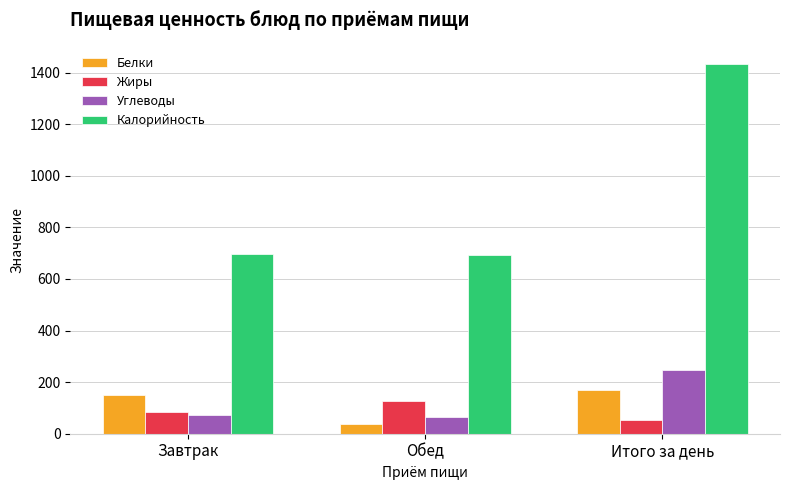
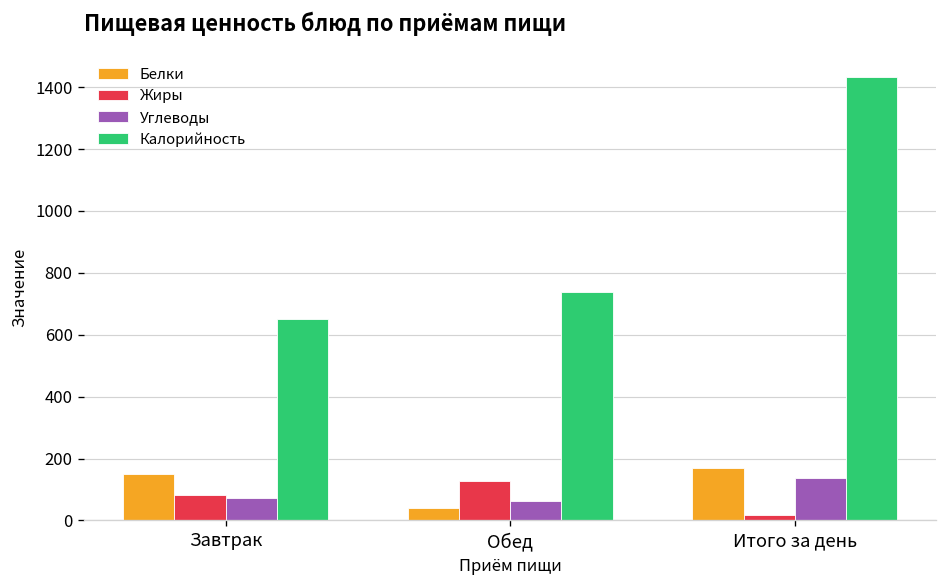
Калорийность, Завтрак: 700 -> 650
Калорийность, Обед: 690 -> 740
Жиры, Итого за день: 50 -> 20
Углеводы, Итого за день: 250 -> 140
